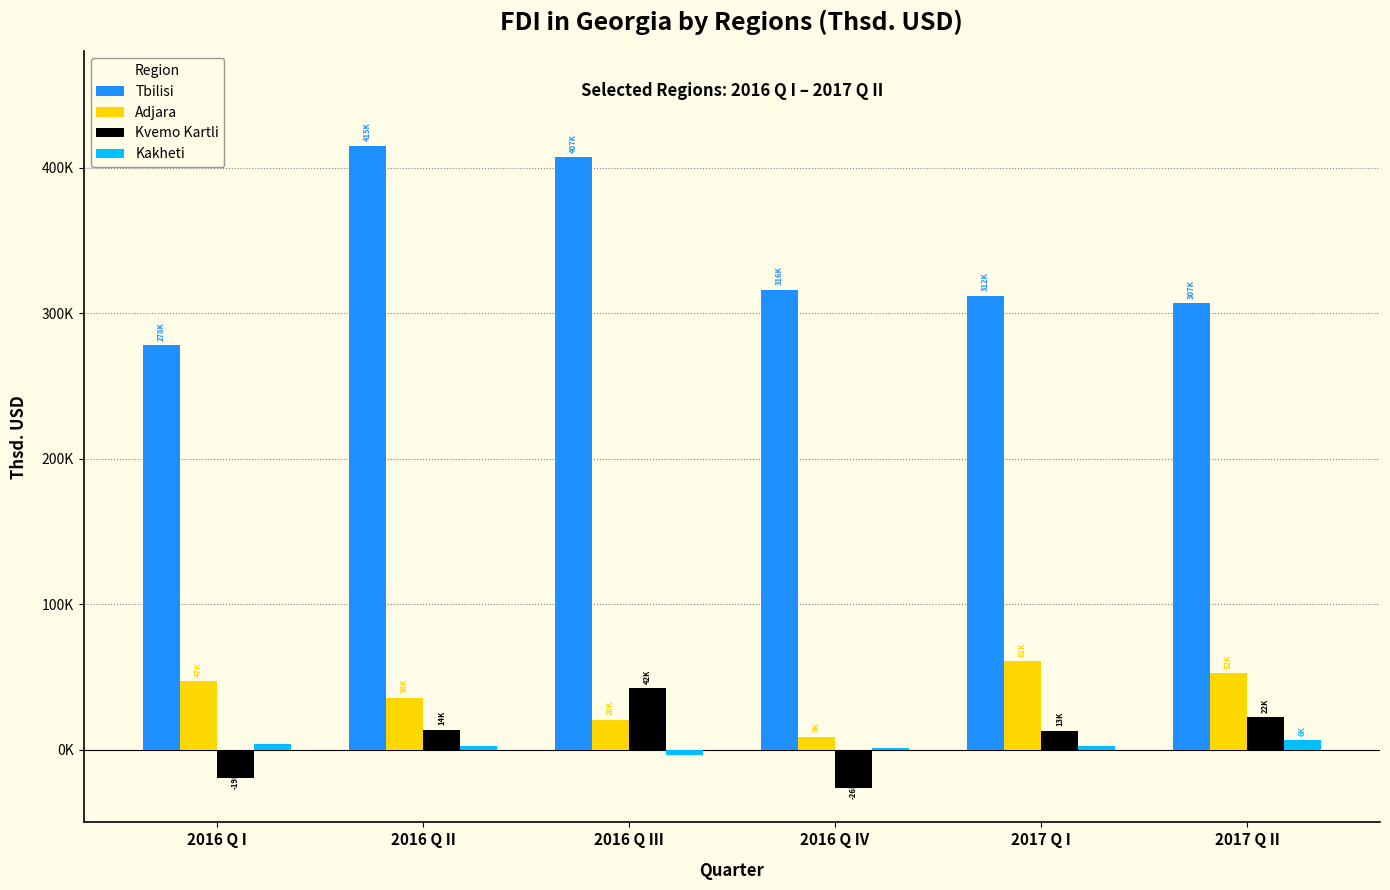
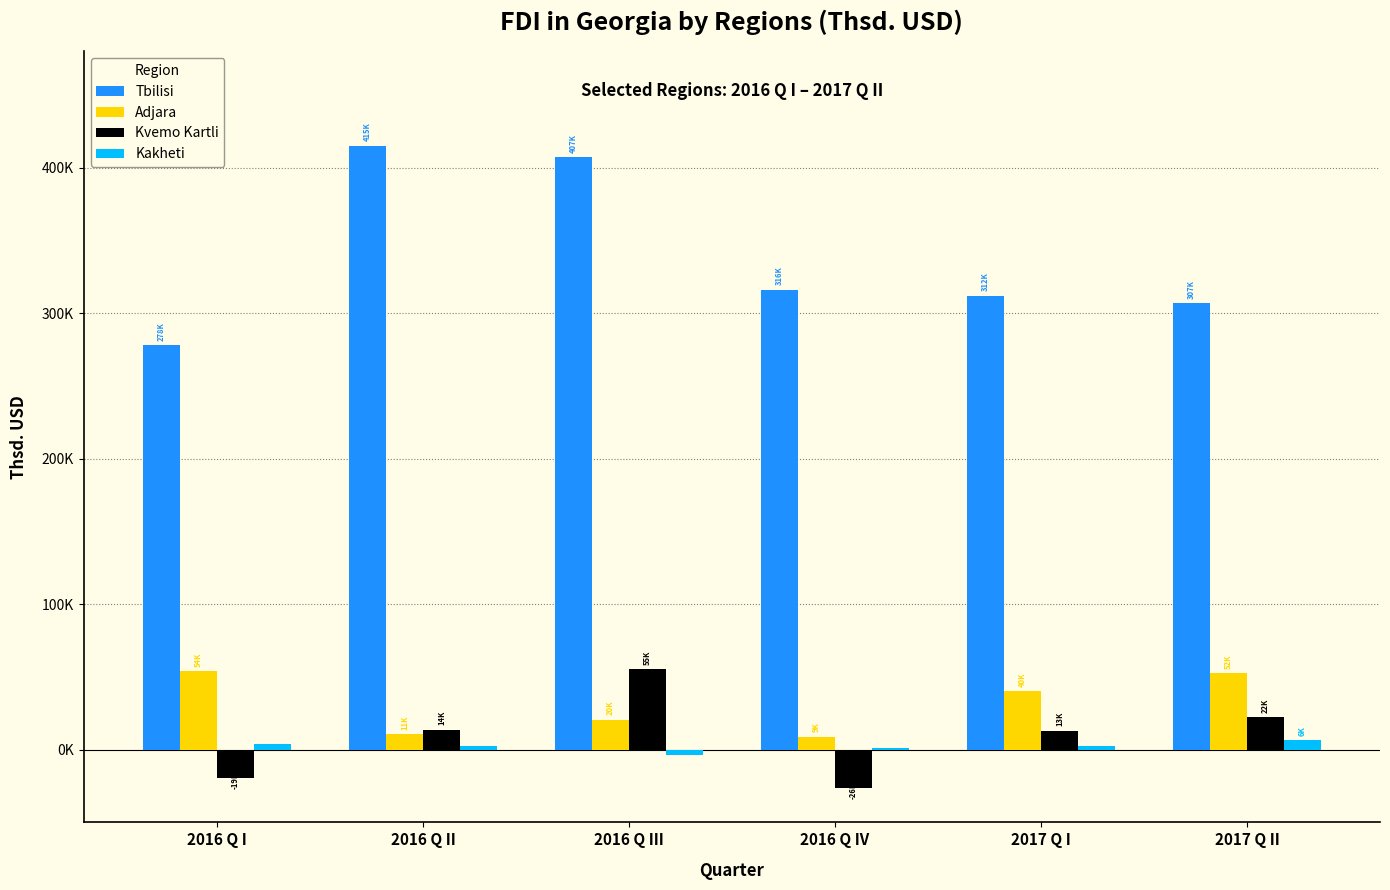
Adjara, 2016 Q I: 47K -> 54K
Adjara, 2016 Q II: 36K -> 11K
Kvemo Kartli, 2016 Q III: 42K -> 55K
Adjara, 2017 Q I: 61K -> 40K
